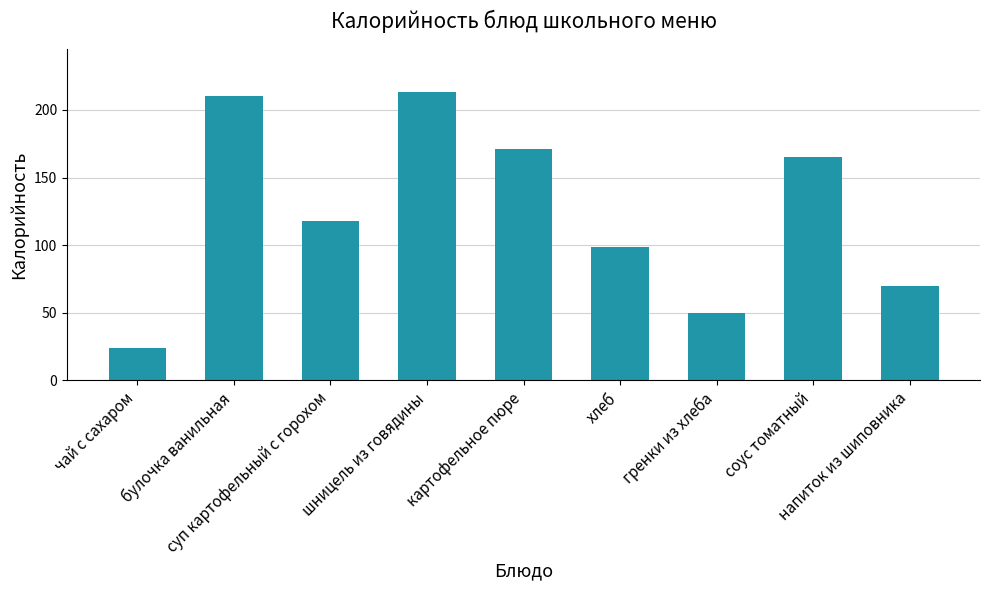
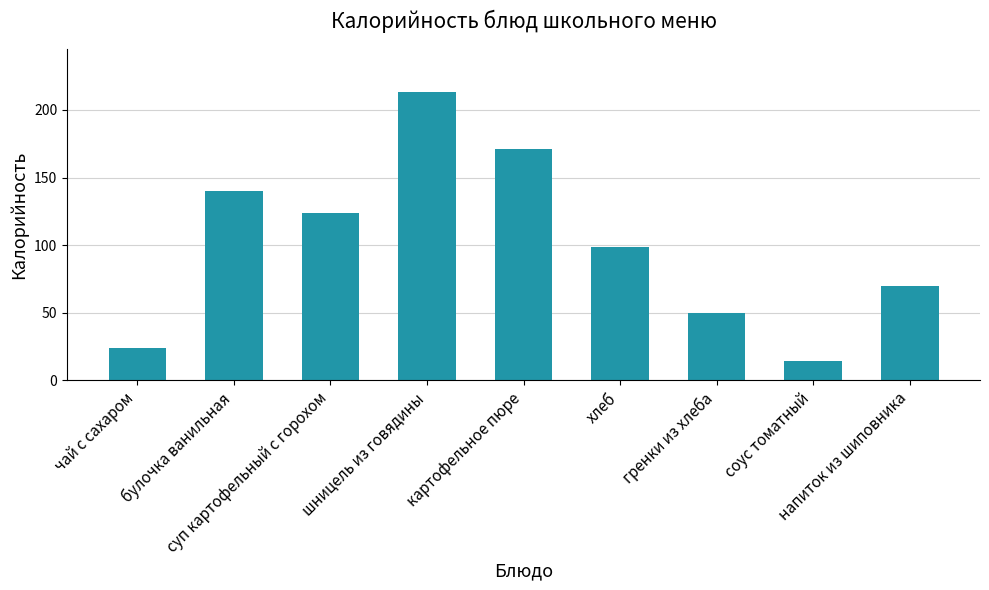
булочка ванильная: 210 -> 140
суп картофельный с горохом: 118 -> 124
соус томатный: 165 -> 14
